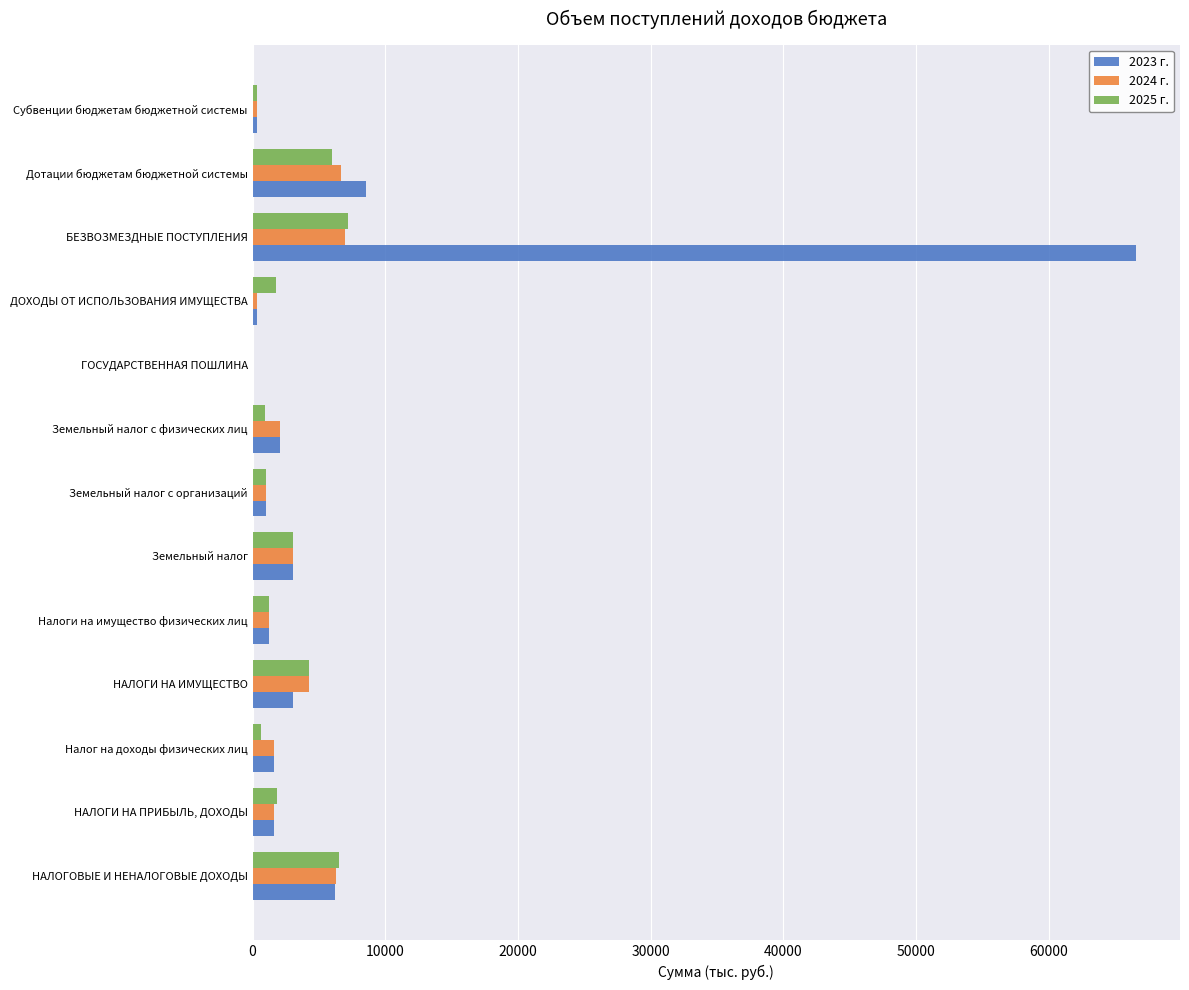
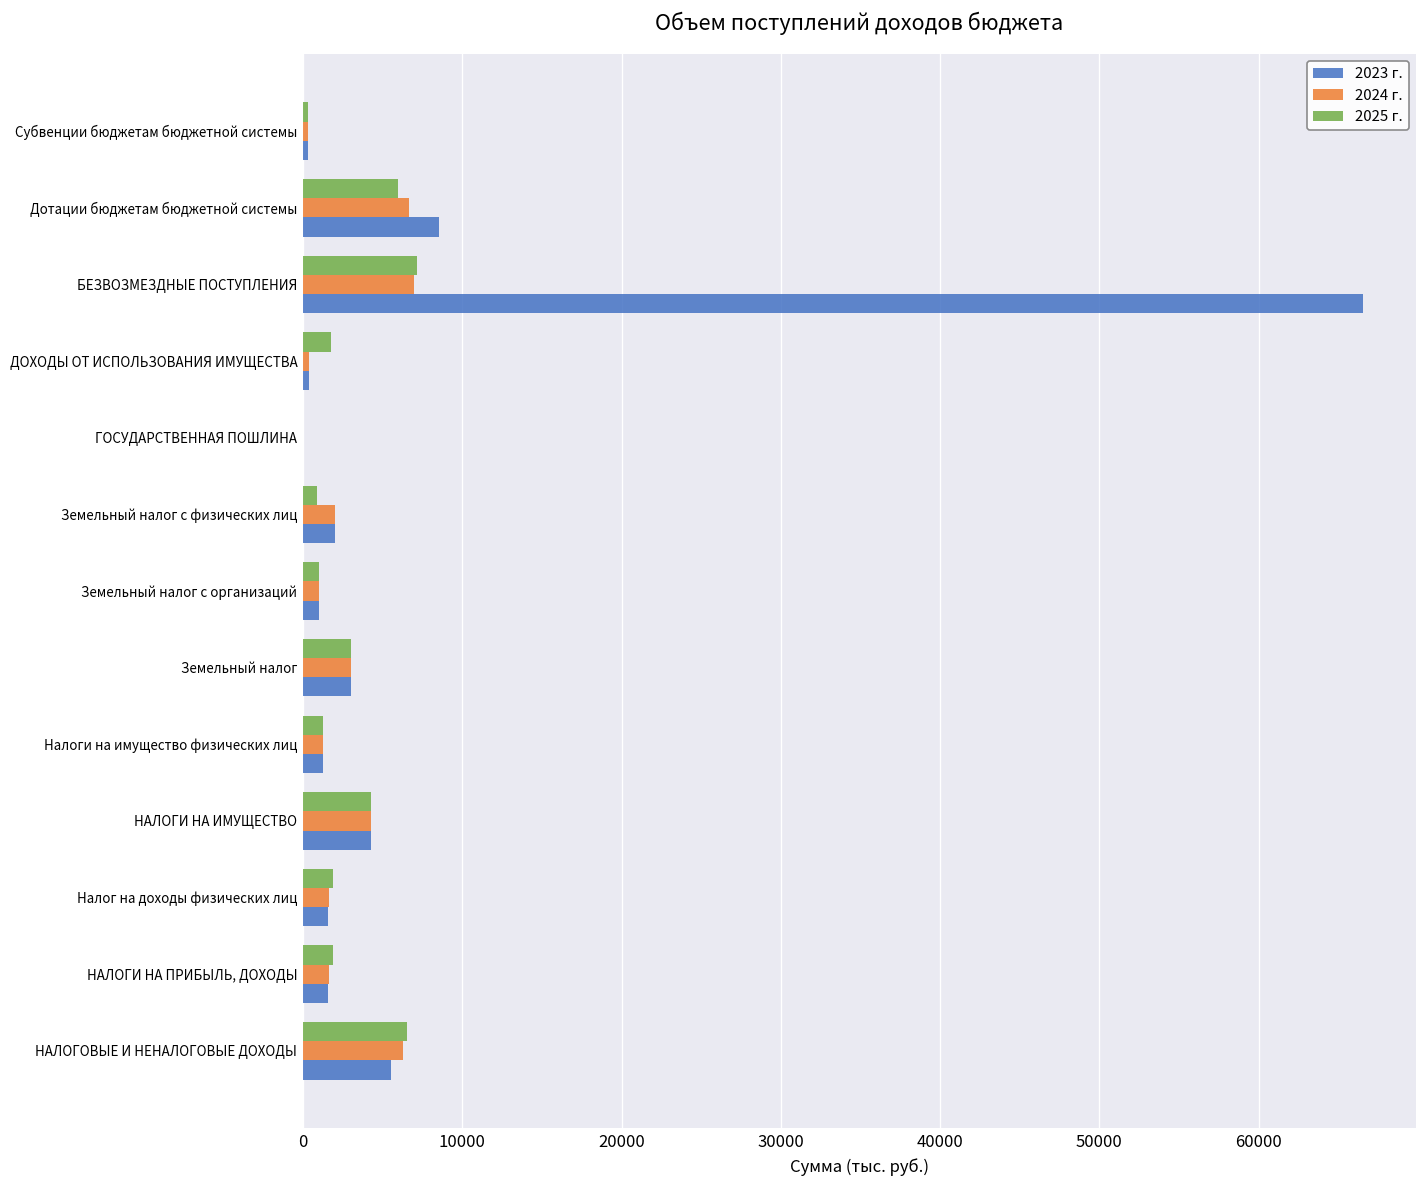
2023 г., НАЛОГИ НА ИМУЩЕСТВО: 3100 -> 4300
2025 г., Налог на доходы физических лиц: 600 -> 1900
2023 г., НАЛОГОВЫЕ И НЕНАЛОГОВЫЕ ДОХОДЫ: 6200 -> 5500
